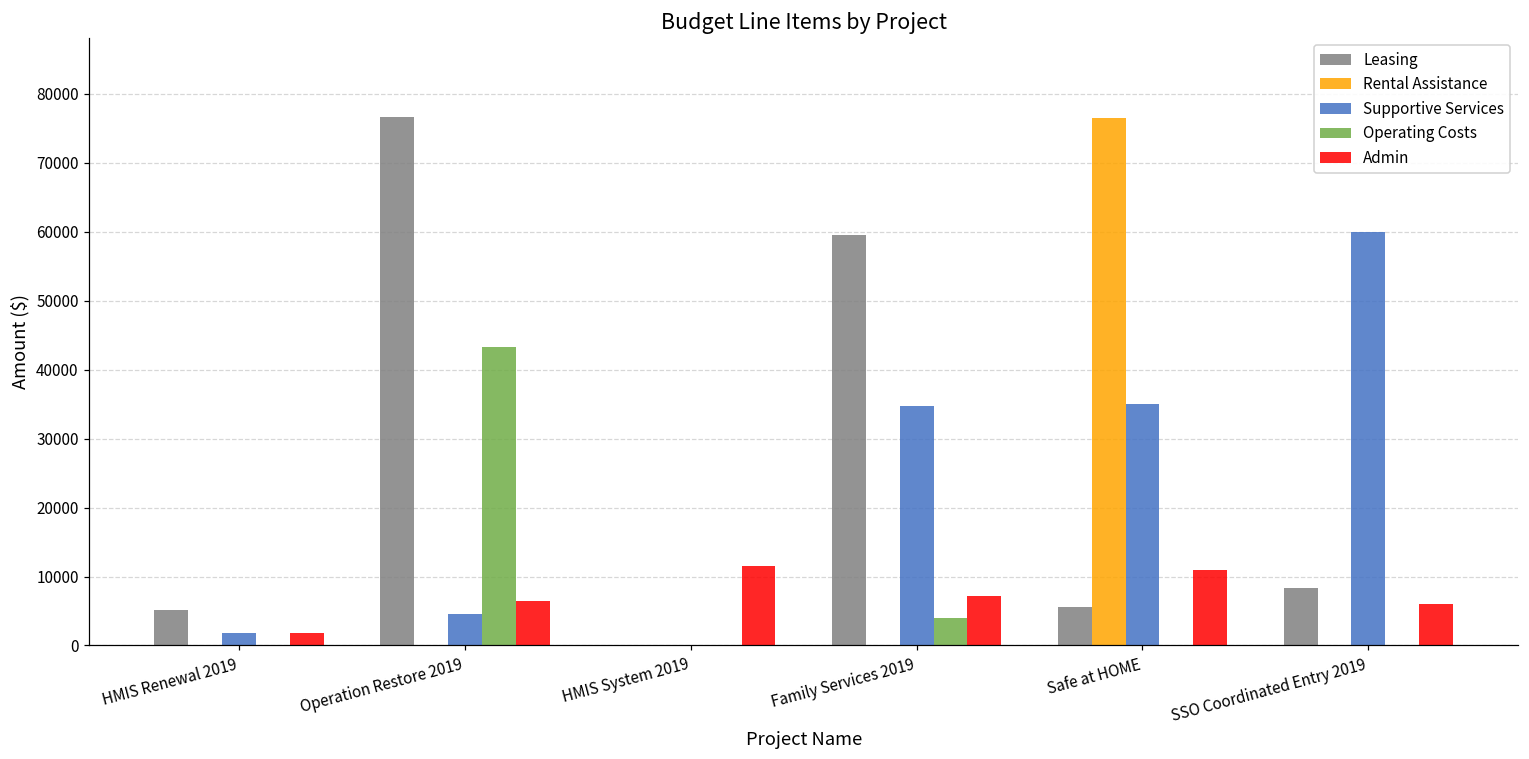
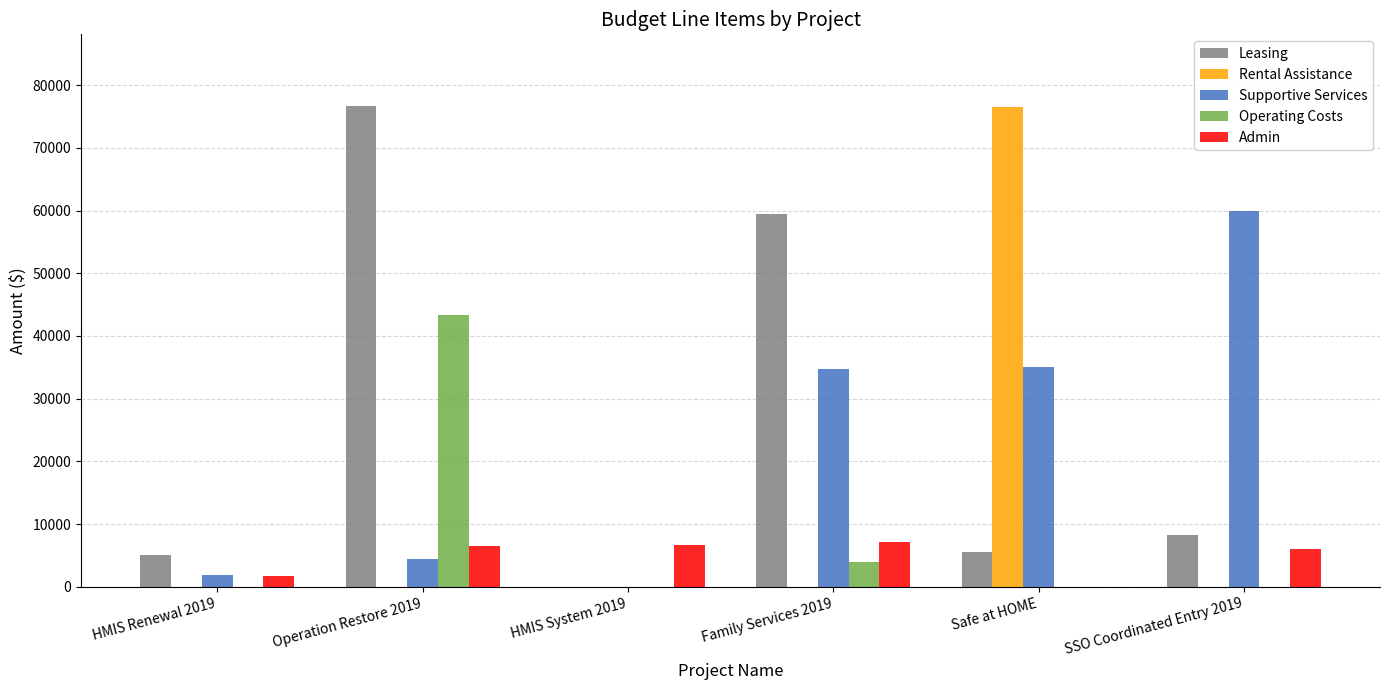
Admin, HMIS System 2019: 11000 -> 7000
Admin, Safe at HOME: 11000 -> 0
